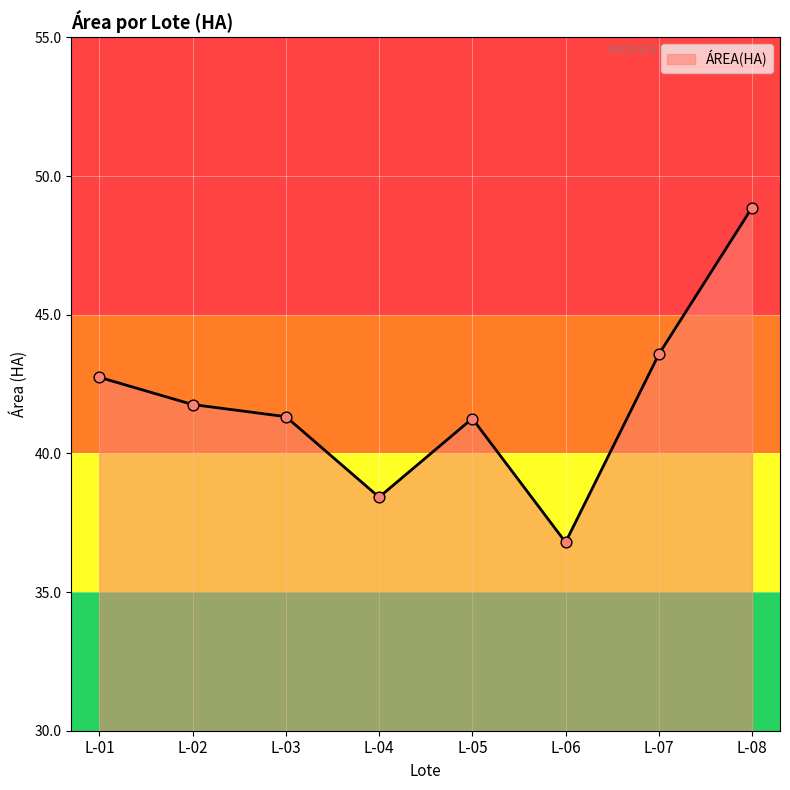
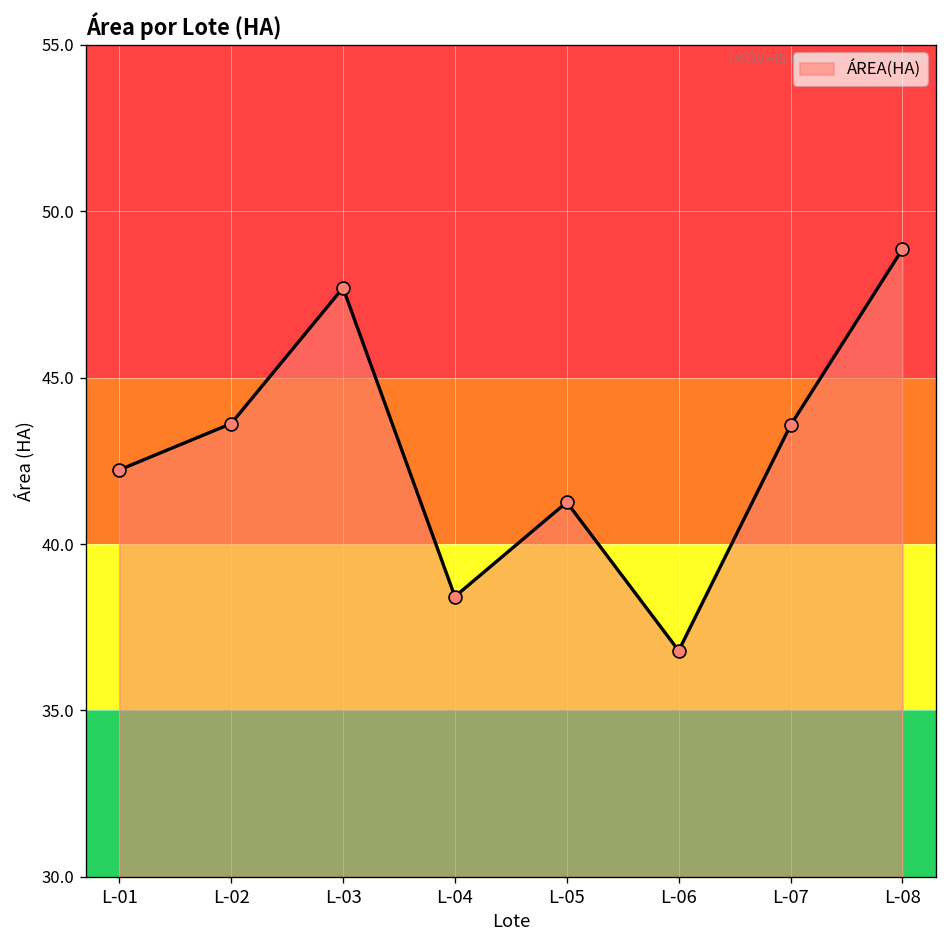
L-01: 42.7 -> 42.2
L-02: 41.8 -> 43.6
L-03: 41.3 -> 47.7
